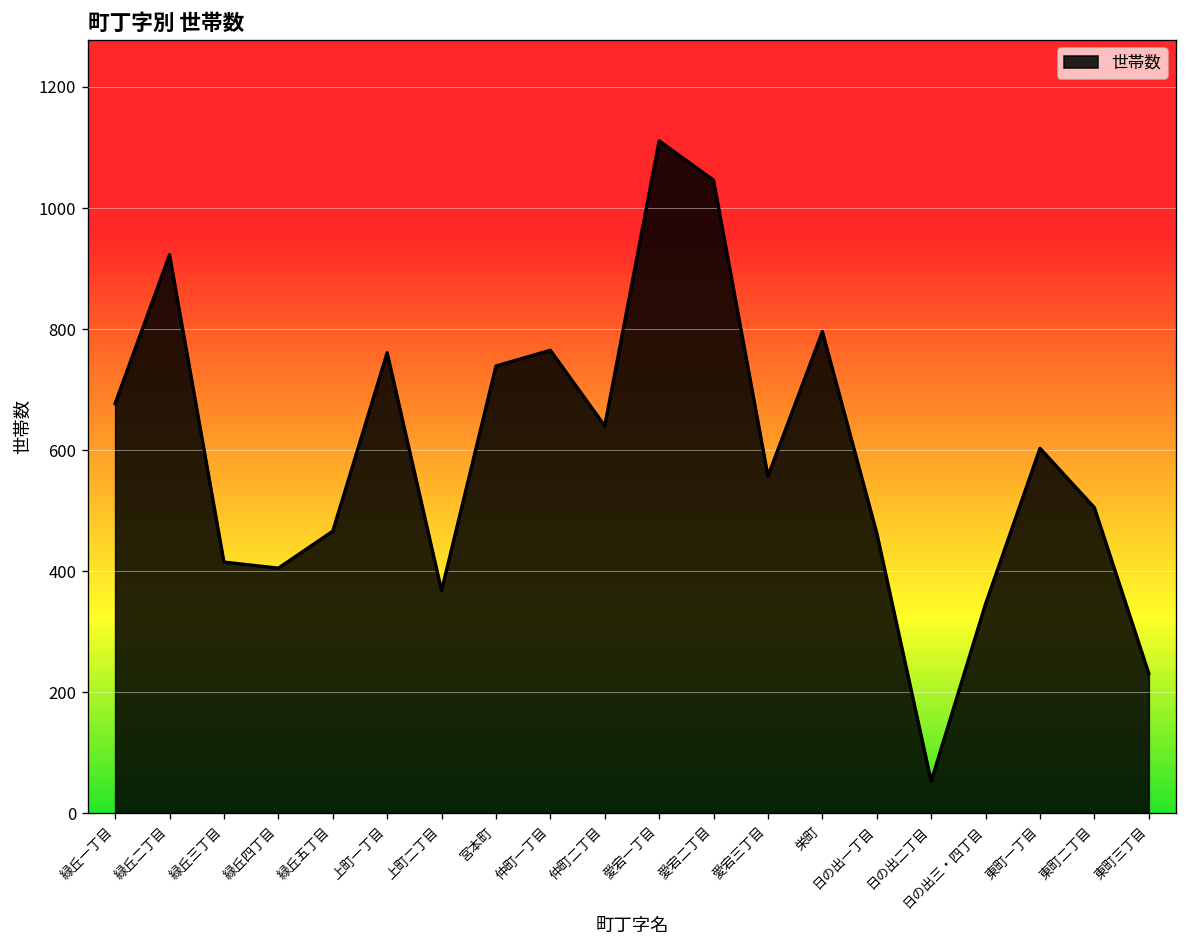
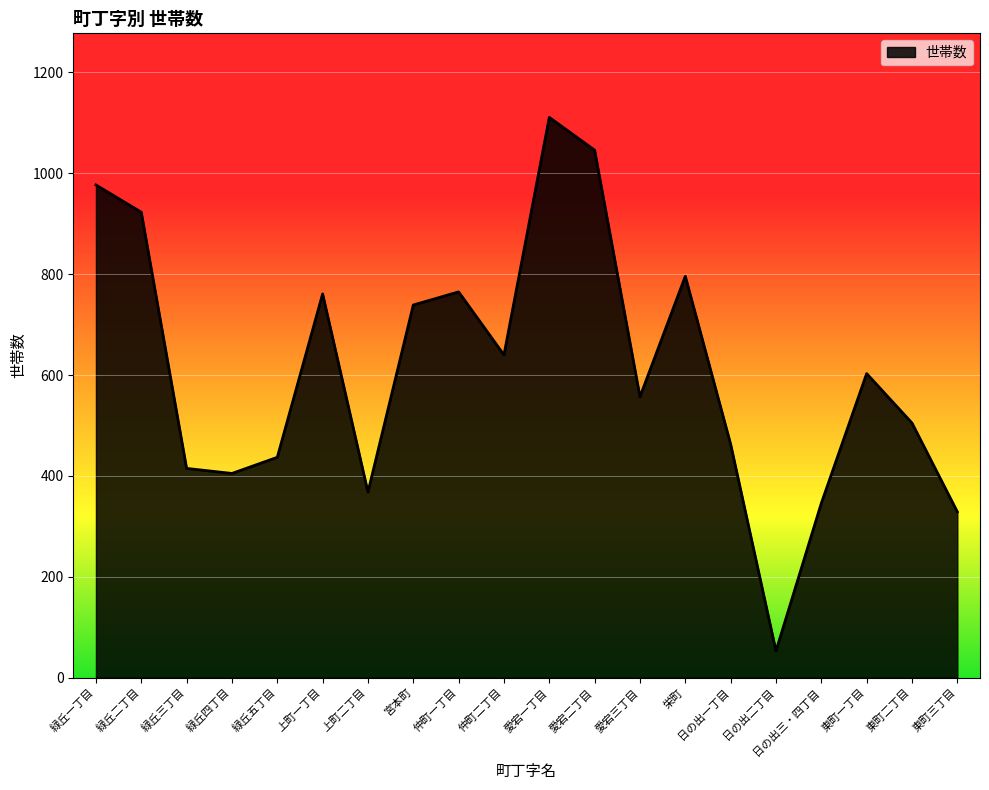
緑丘一丁目: 680 -> 980
緑丘五丁目: 470 -> 440
東町三丁目: 230 -> 330
